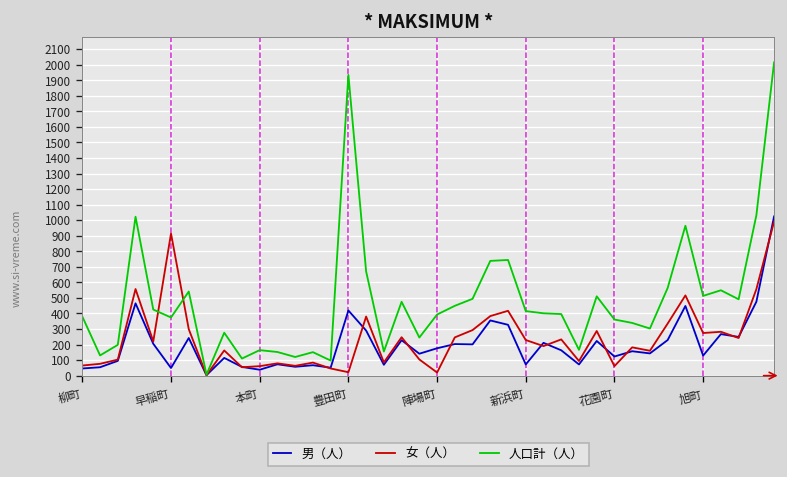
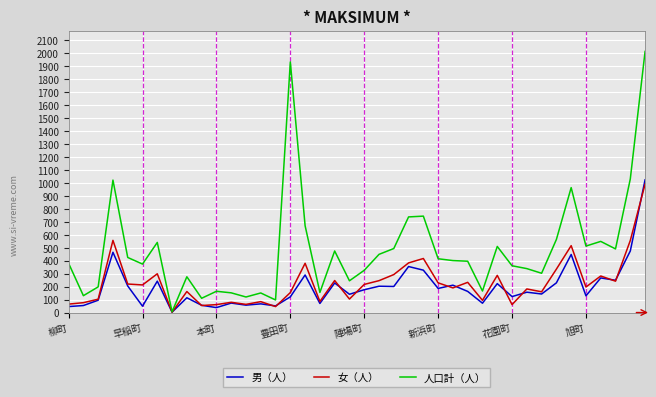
女（人）, 早稲町: 910 -> 210
男（人）, 豊田町: 420 -> 120
女（人）, 豊田町: 20 -> 150
女（人）, 陣場町: 20 -> 220
人口計（人）, 陣場町: 390 -> 330
男（人）, 新浜町: 70 -> 190
女（人）, 旭町: 270 -> 200
